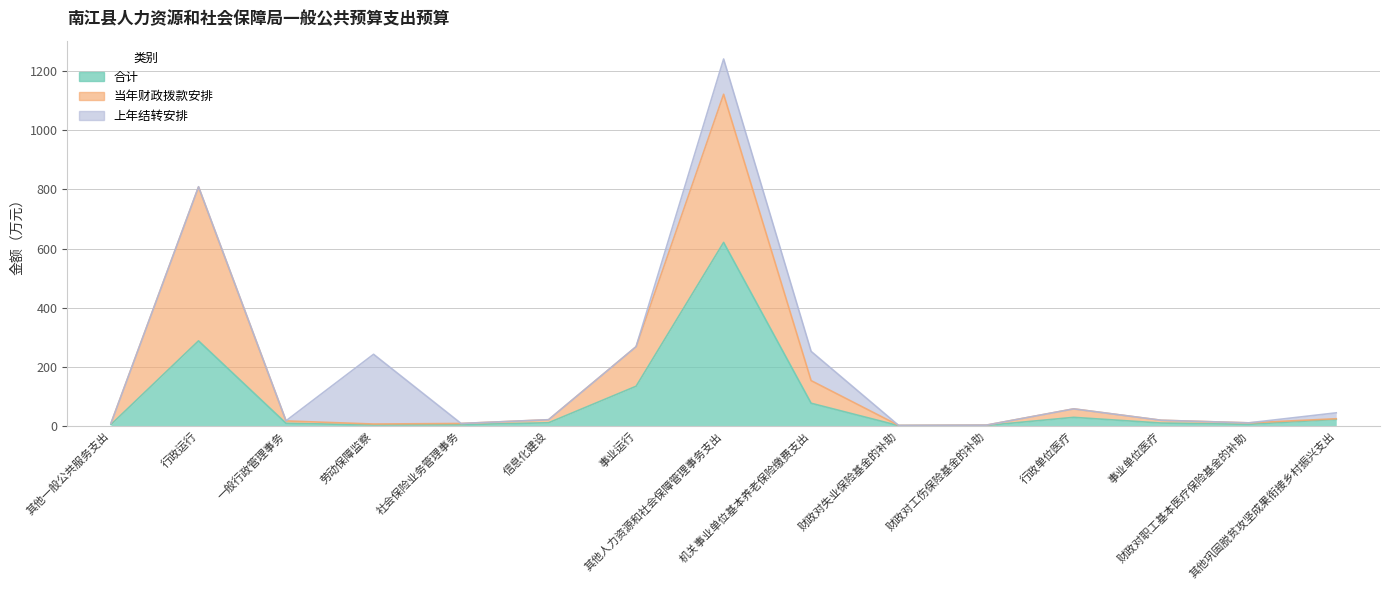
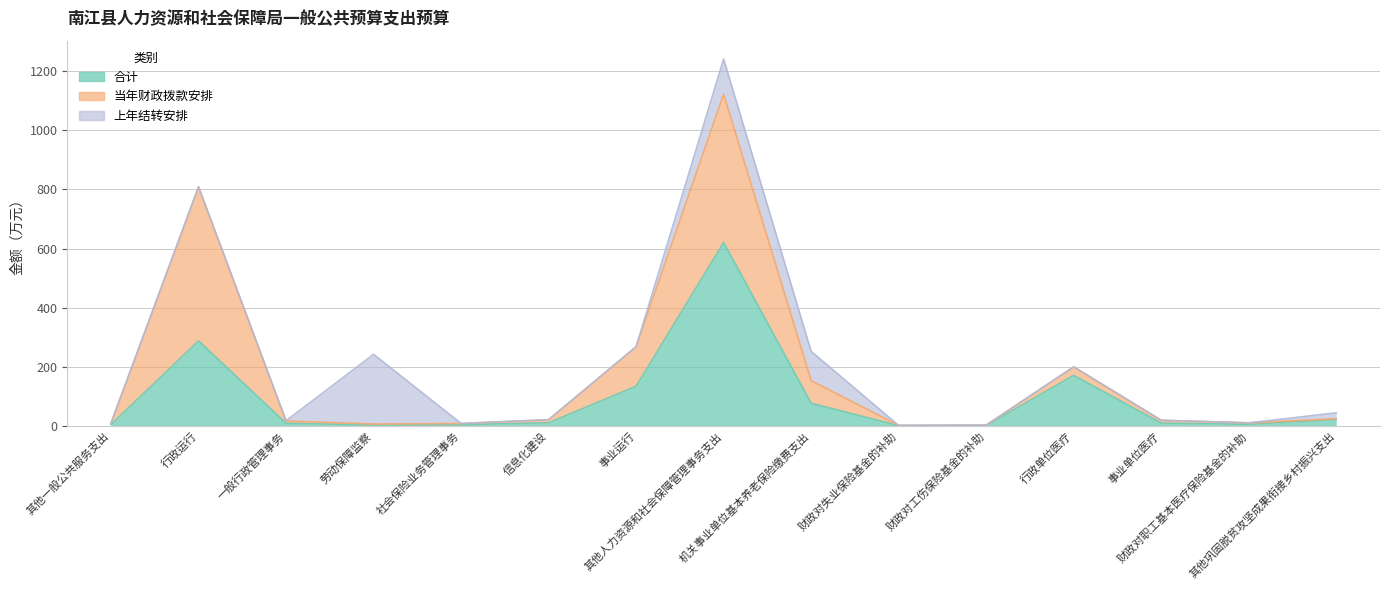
合计, 行政单位医疗: 30 -> 170
